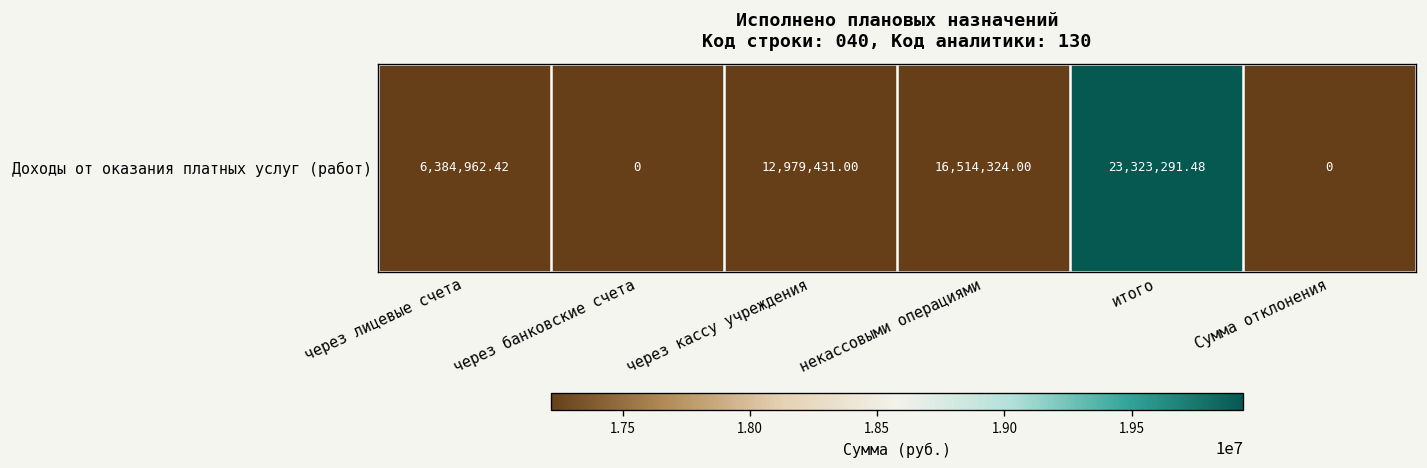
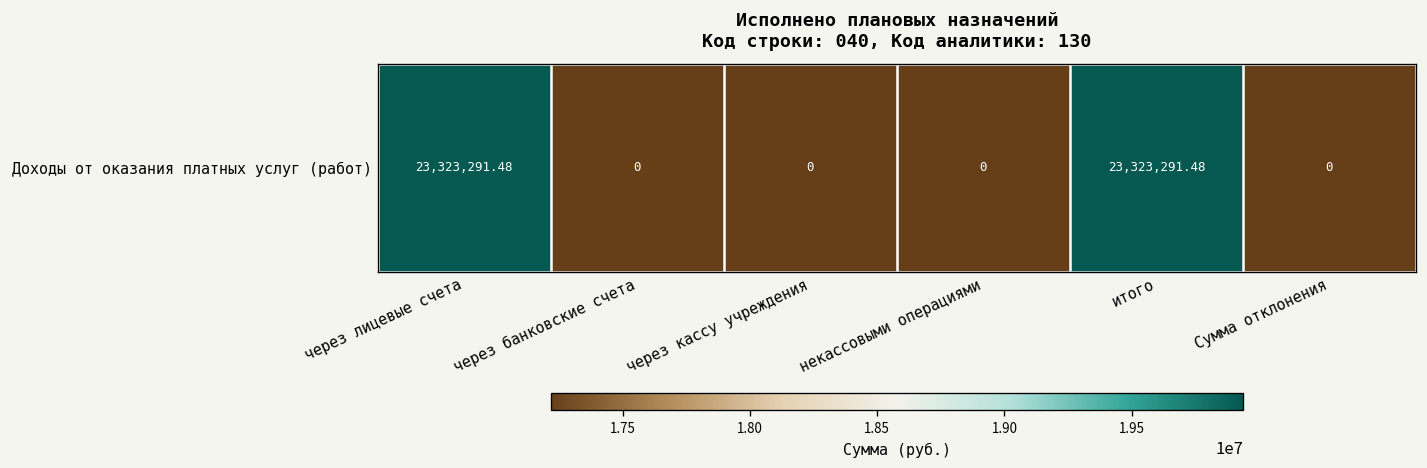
Доходы от оказания платных услуг (работ), через лицевые счета: 6,384,962.42 -> 23,323,291.48
Доходы от оказания платных услуг (работ), через кассу учреждения: 12,979,431.00 -> 0
Доходы от оказания платных услуг (работ), некассовыми операциями: 16,514,324.00 -> 0
